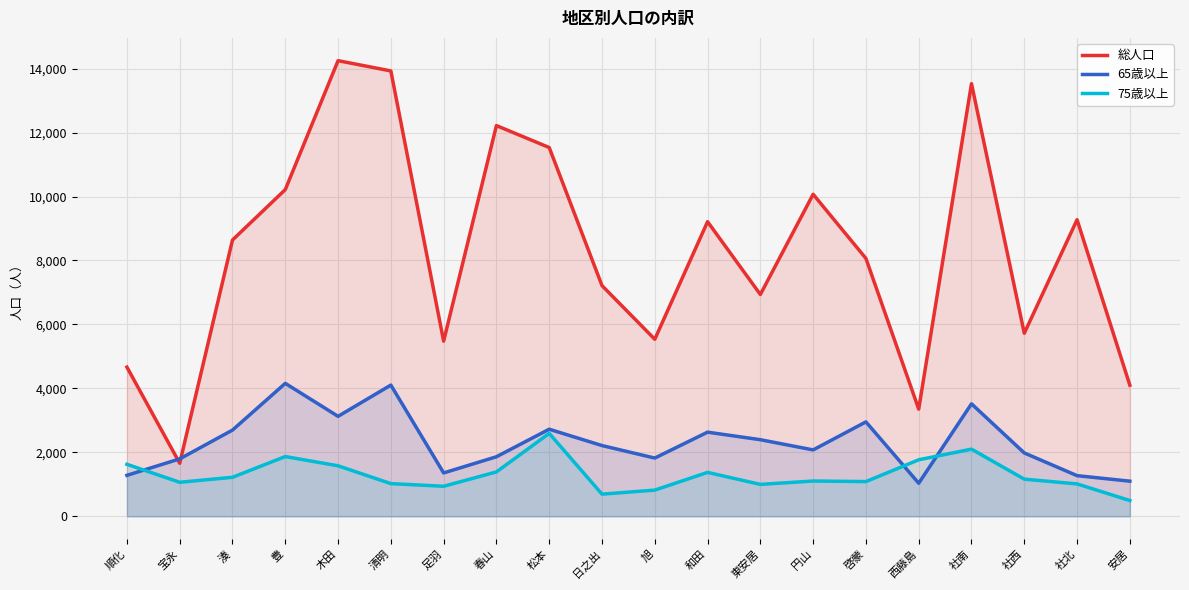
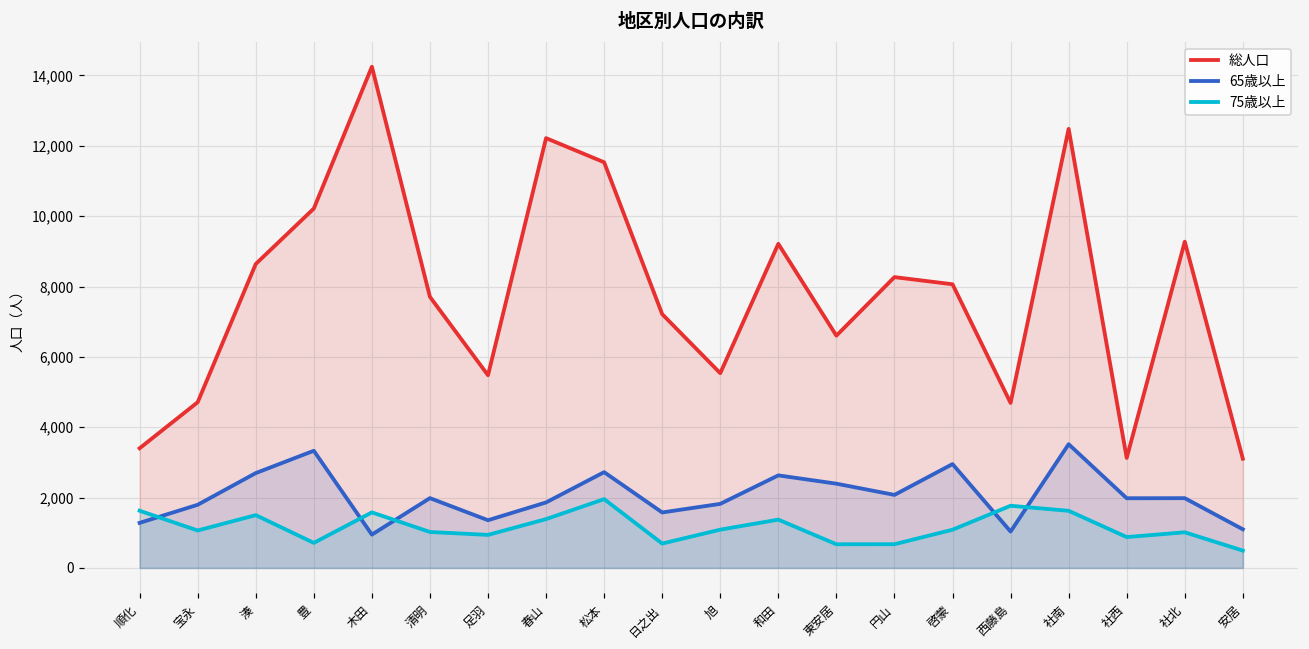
総人口, 順化: 4,700 -> 3,400
総人口, 宝永: 1,700 -> 4,700
75歳以上, 湊: 1,200 -> 1,500
65歳以上, 豊: 4,200 -> 3,300
75歳以上, 豊: 1,900 -> 700
65歳以上, 木田: 3,100 -> 900
総人口, 清明: 13,900 -> 7,700
65歳以上, 清明: 4,100 -> 2,000
75歳以上, 松本: 2,600 -> 2,000
65歳以上, 日之出: 2,200 -> 1,600
75歳以上, 旭: 800 -> 1,100
総人口, 東安居: 6,900 -> 6,600
75歳以上, 東安居: 1,000 -> 700
総人口, 円山: 10,100 -> 8,300
75歳以上, 円山: 1,100 -> 700
総人口, 西藤島: 3,400 -> 4,700
総人口, 社南: 13,500 -> 12,500
75歳以上, 社南: 2,100 -> 1,600
総人口, 社西: 5,700 -> 3,100
75歳以上, 社西: 1,200 -> 900
65歳以上, 社北: 1,300 -> 2,000
総人口, 安居: 4,100 -> 3,100
